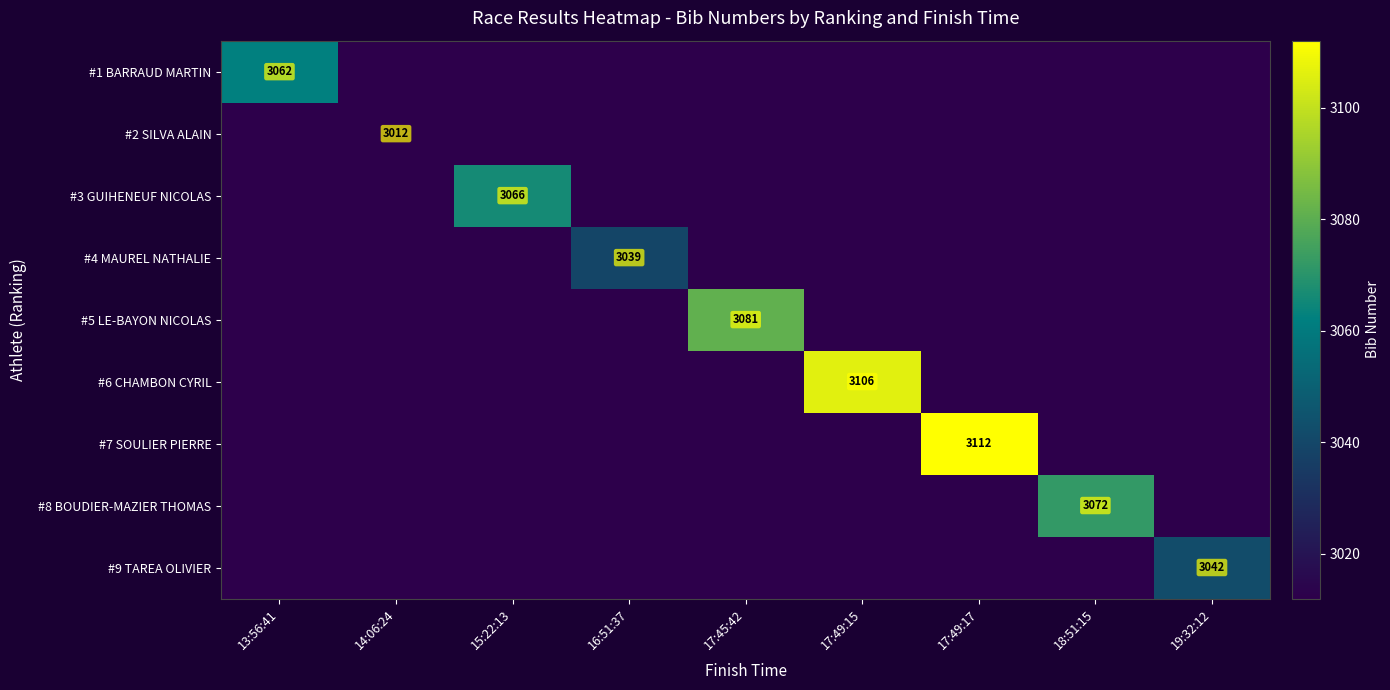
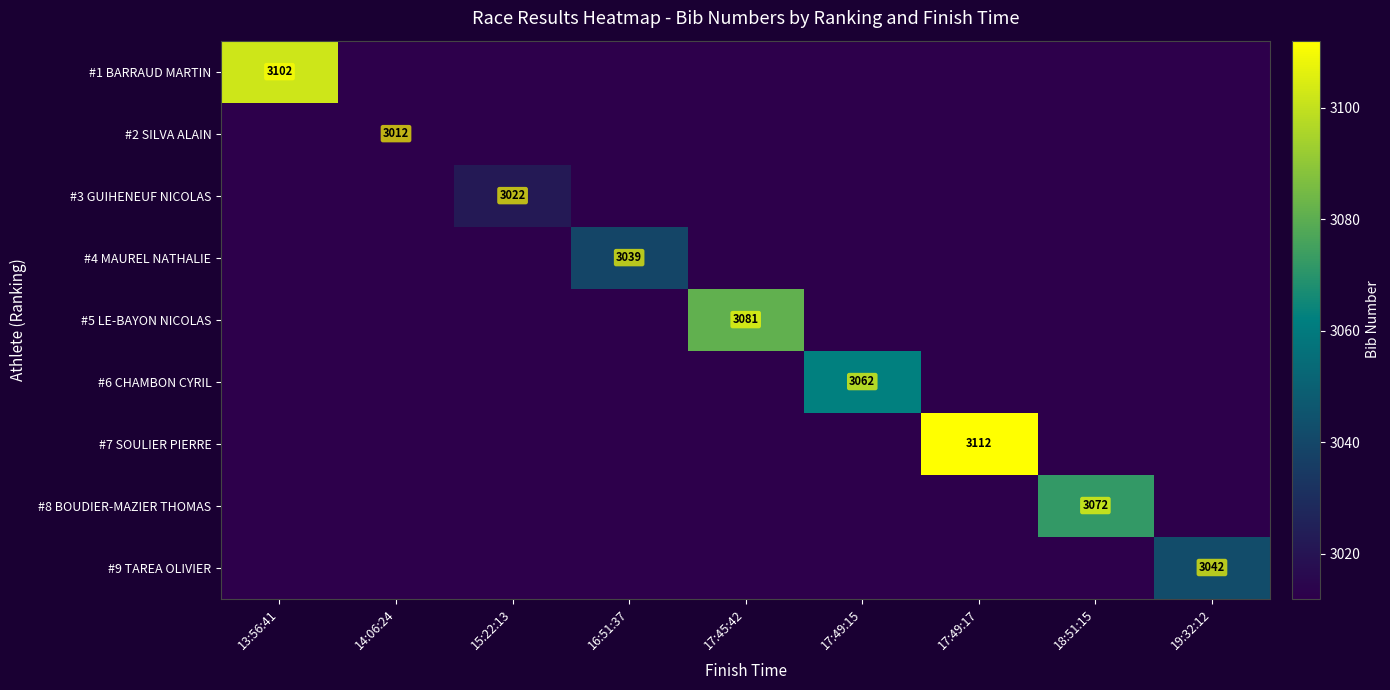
#1 BARRAUD MARTIN, 13:56:41: 3062 -> 3102
#3 GUIHENEUF NICOLAS, 15:22:13: 3066 -> 3022
#6 CHAMBON CYRIL, 17:49:15: 3106 -> 3062
